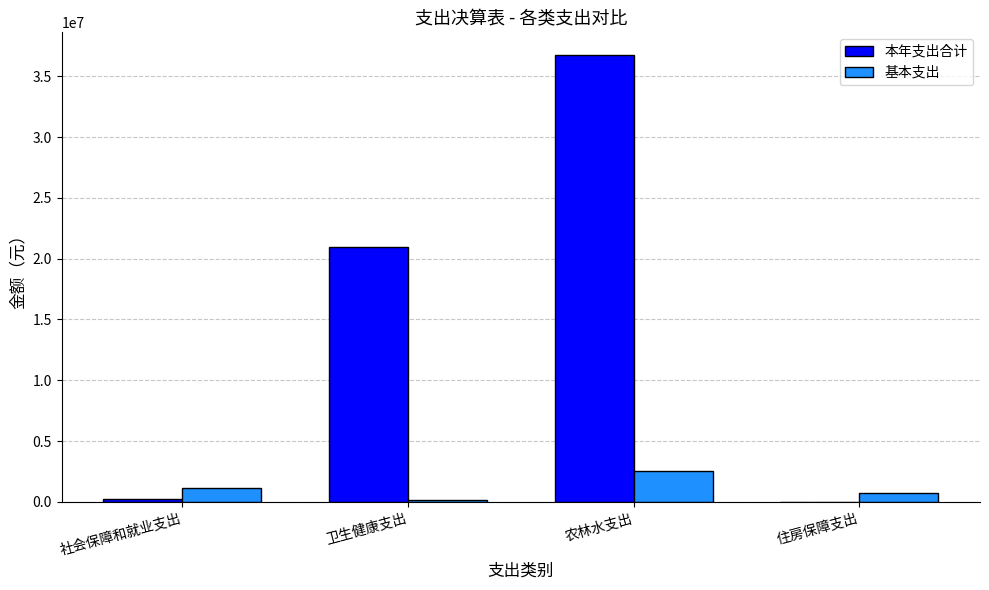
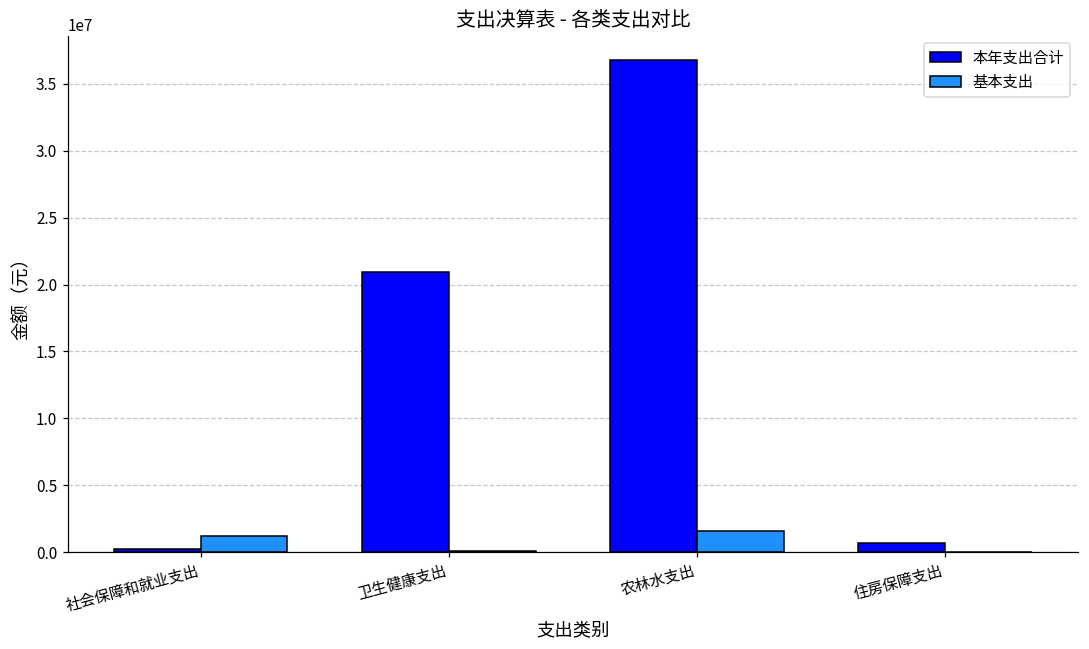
基本支出, 农林水支出: 2600000 -> 1500000
本年支出合计, 住房保障支出: 0 -> 700000
基本支出, 住房保障支出: 800000 -> 0
